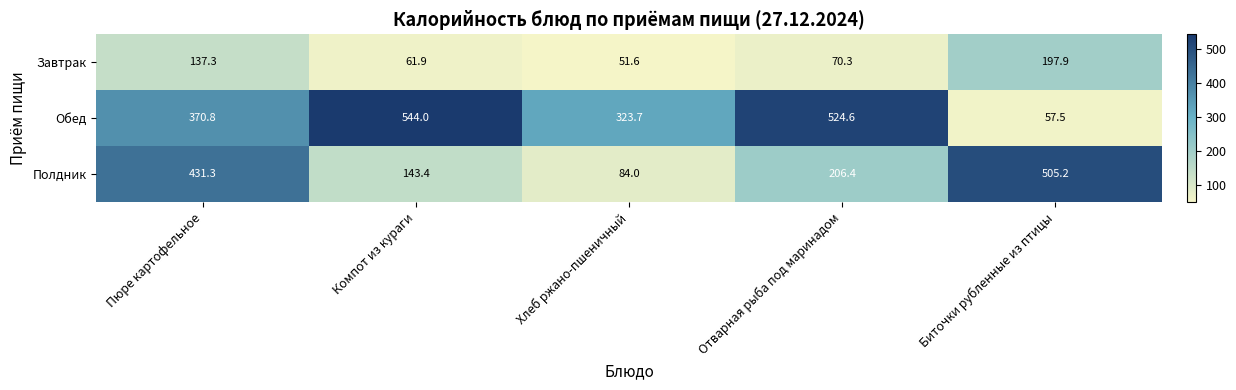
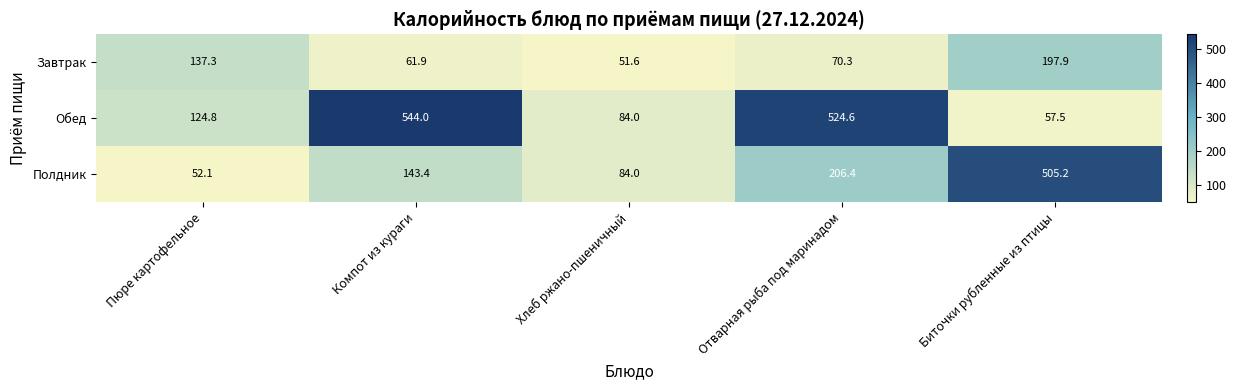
Обед, Пюре картофельное: 370.8 -> 124.8
Обед, Хлеб ржано-пшеничный: 323.7 -> 84.0
Полдник, Пюре картофельное: 431.3 -> 52.1
